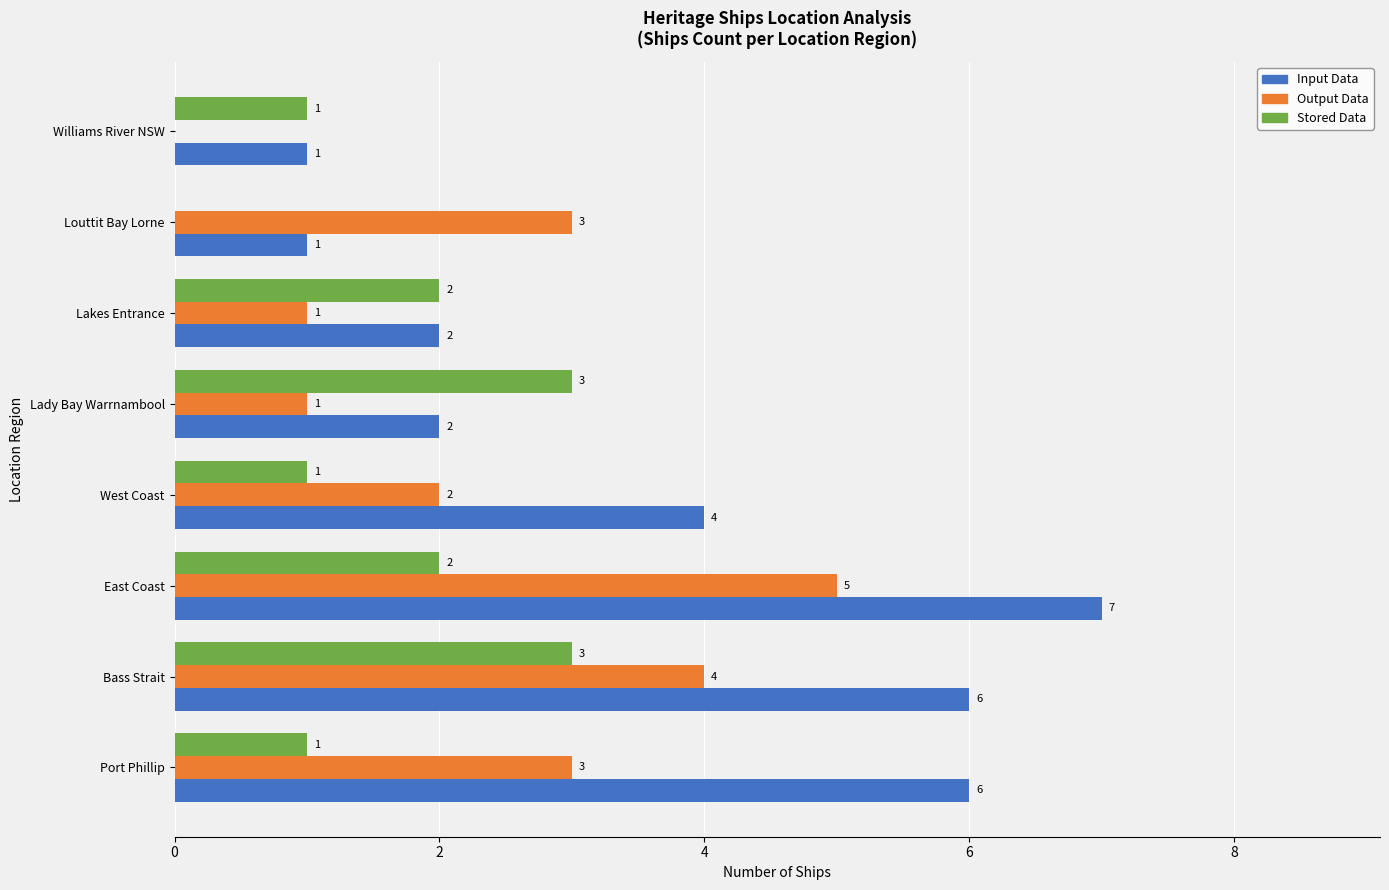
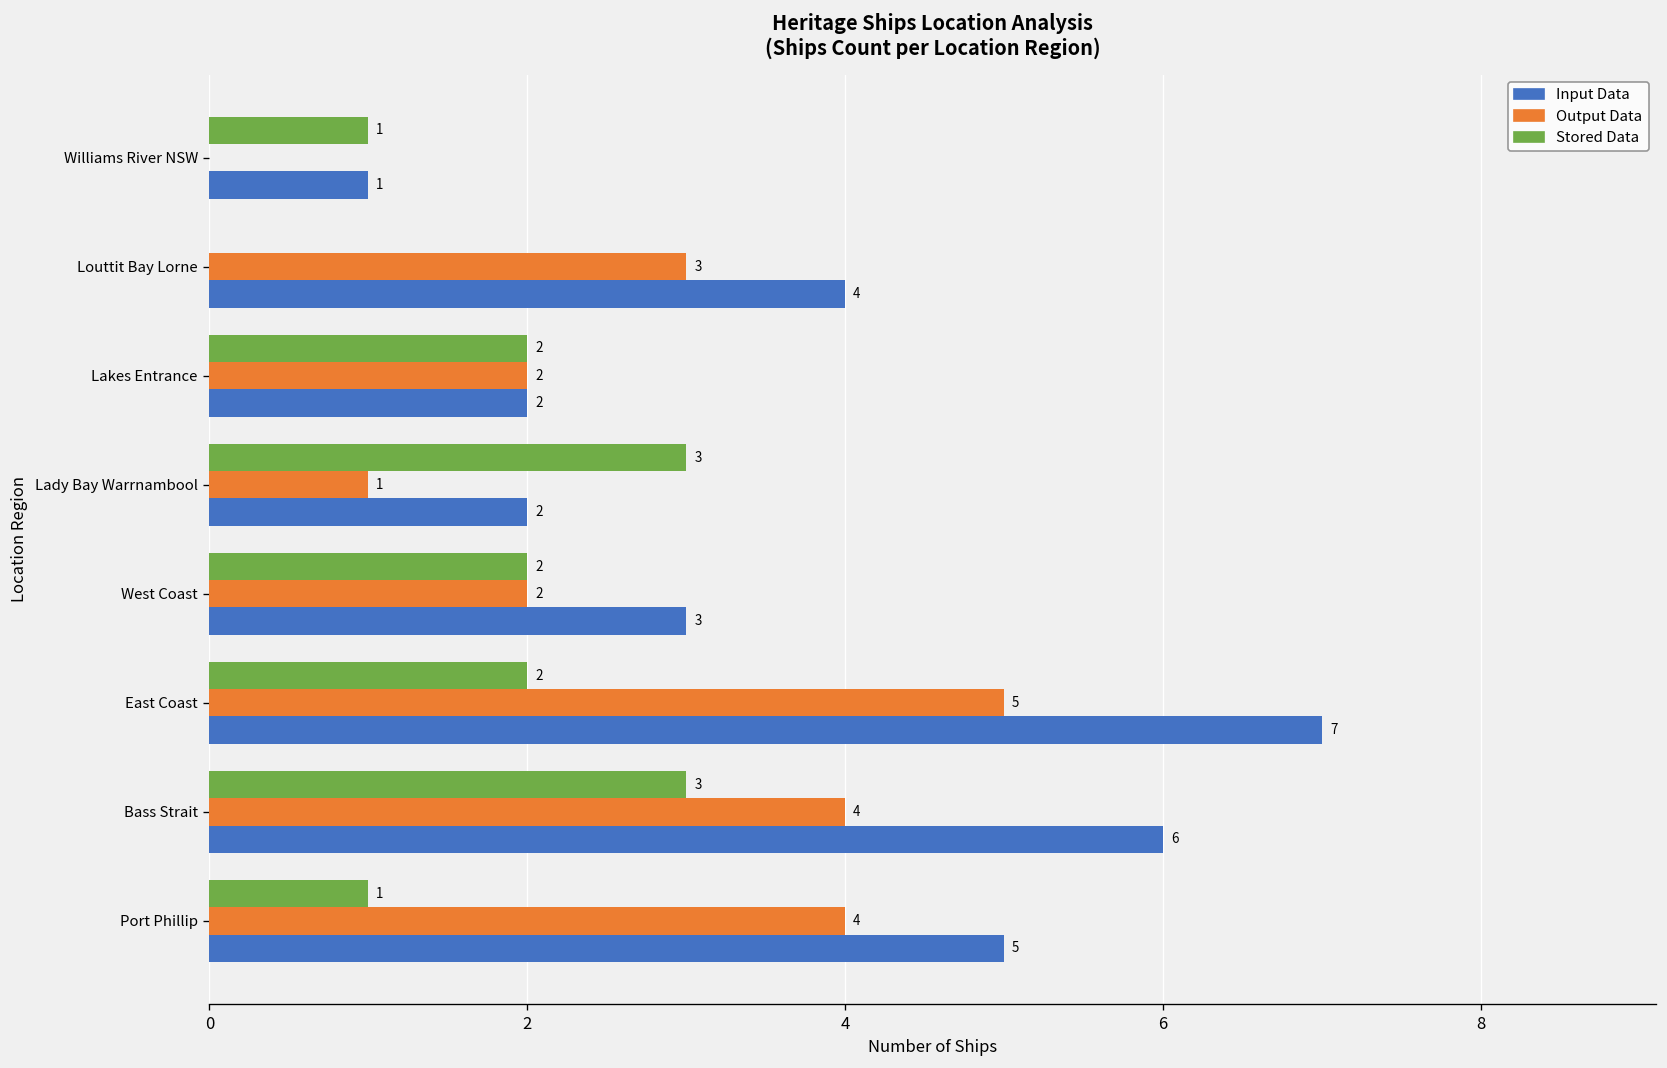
Input Data, Louttit Bay Lorne: 1 -> 4
Output Data, Lakes Entrance: 1 -> 2
Stored Data, West Coast: 1 -> 2
Input Data, West Coast: 4 -> 3
Output Data, Port Phillip: 3 -> 4
Input Data, Port Phillip: 6 -> 5
